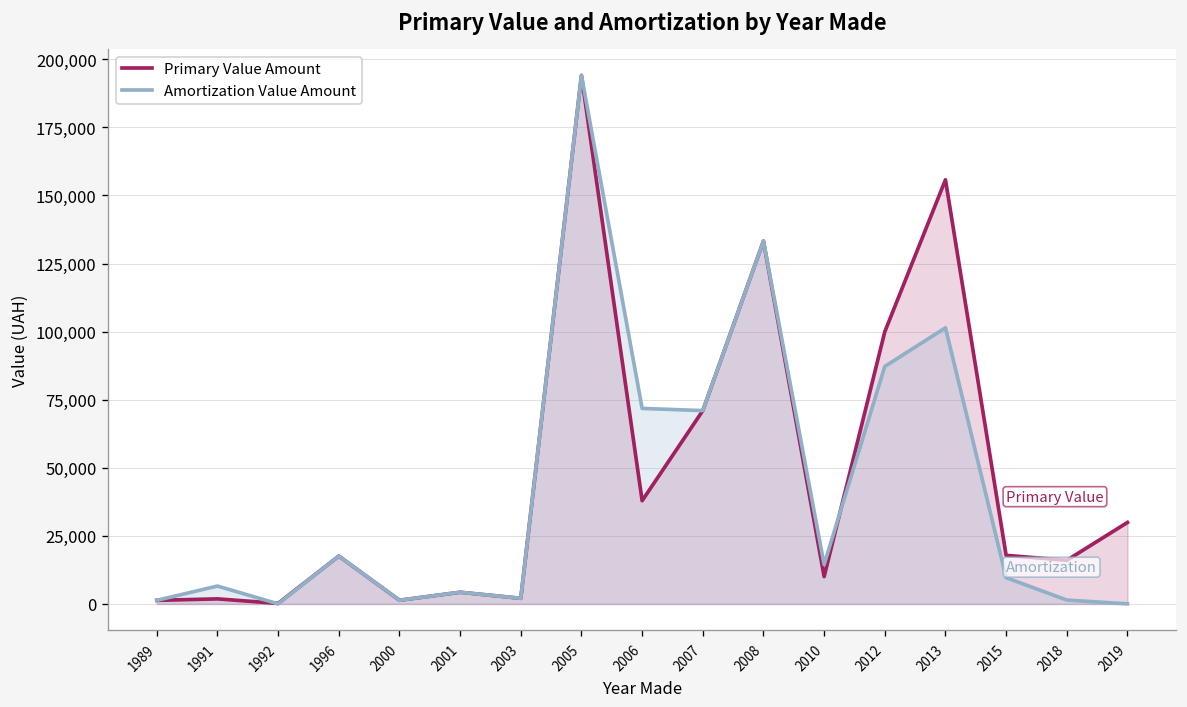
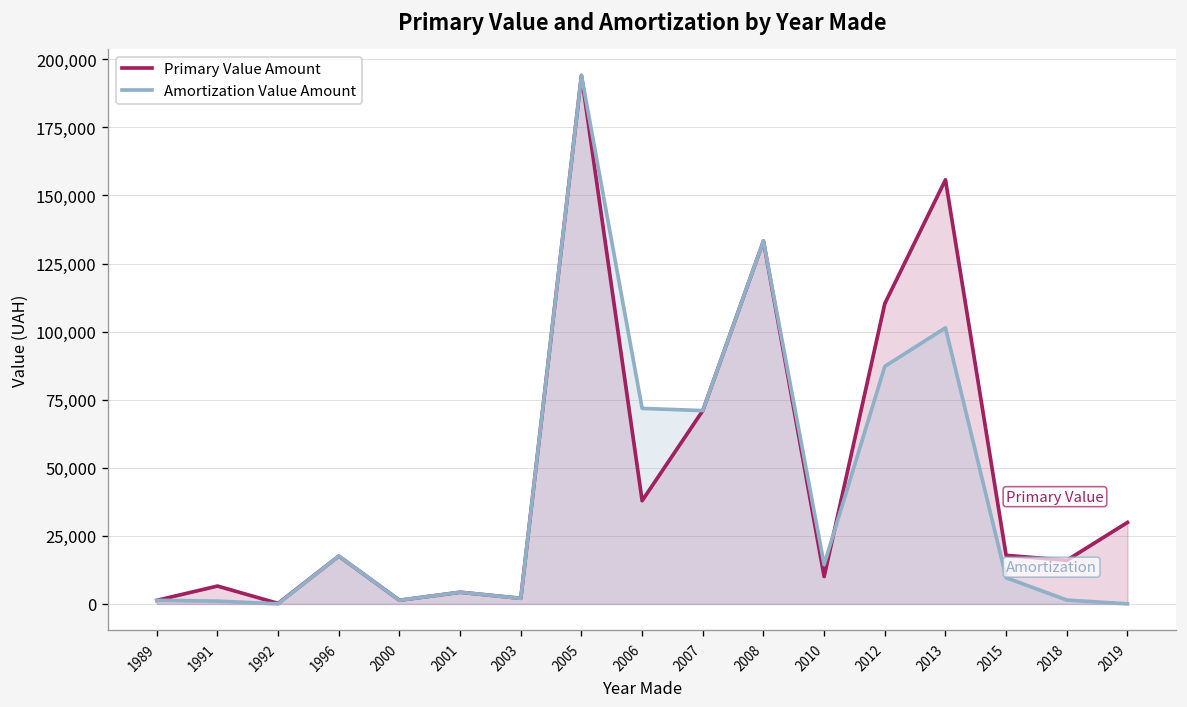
Primary Value Amount, 1991: 2,000 -> 7,000
Amortization Value Amount, 1991: 7,000 -> 1,000
Primary Value Amount, 2012: 100,000 -> 110,000
